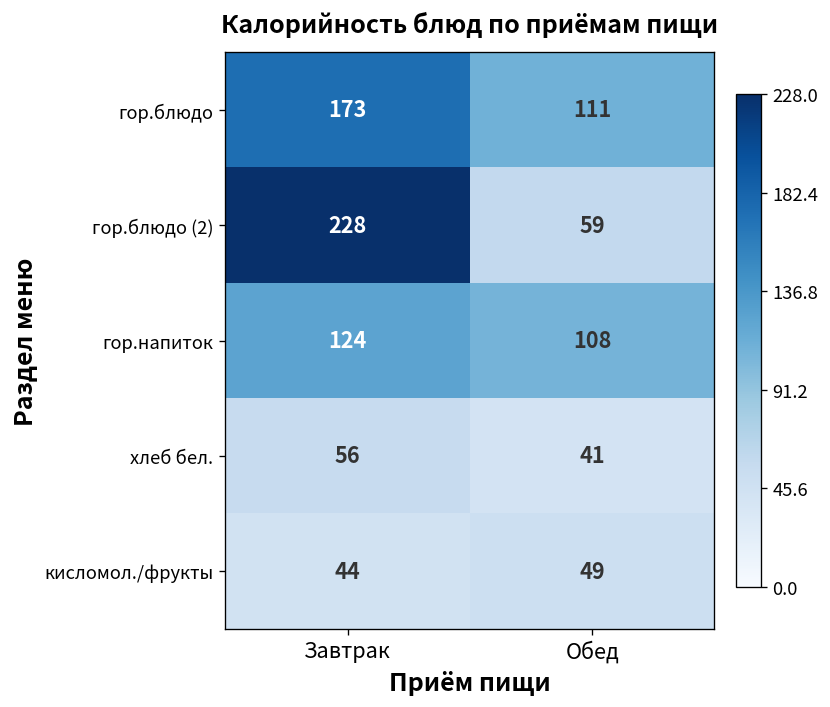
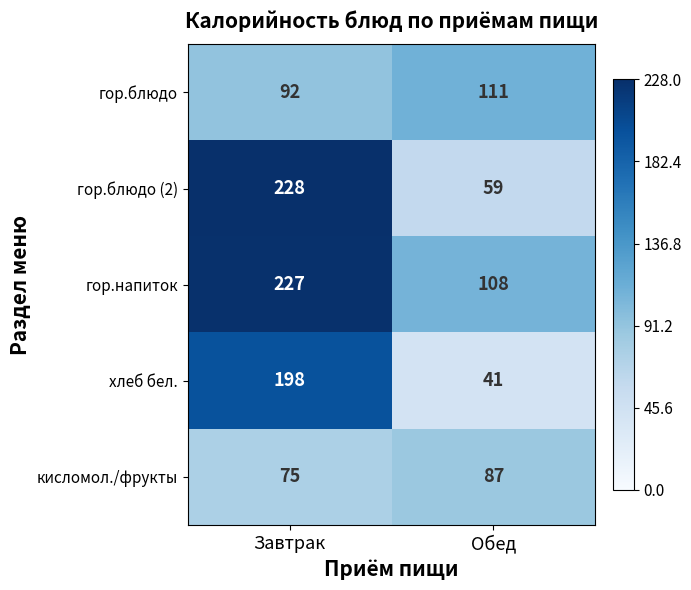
гор.блюдо, Завтрак: 173 -> 92
гор.напиток, Завтрак: 124 -> 227
хлеб бел., Завтрак: 56 -> 198
кисломол./фрукты, Завтрак: 44 -> 75
кисломол./фрукты, Обед: 49 -> 87
